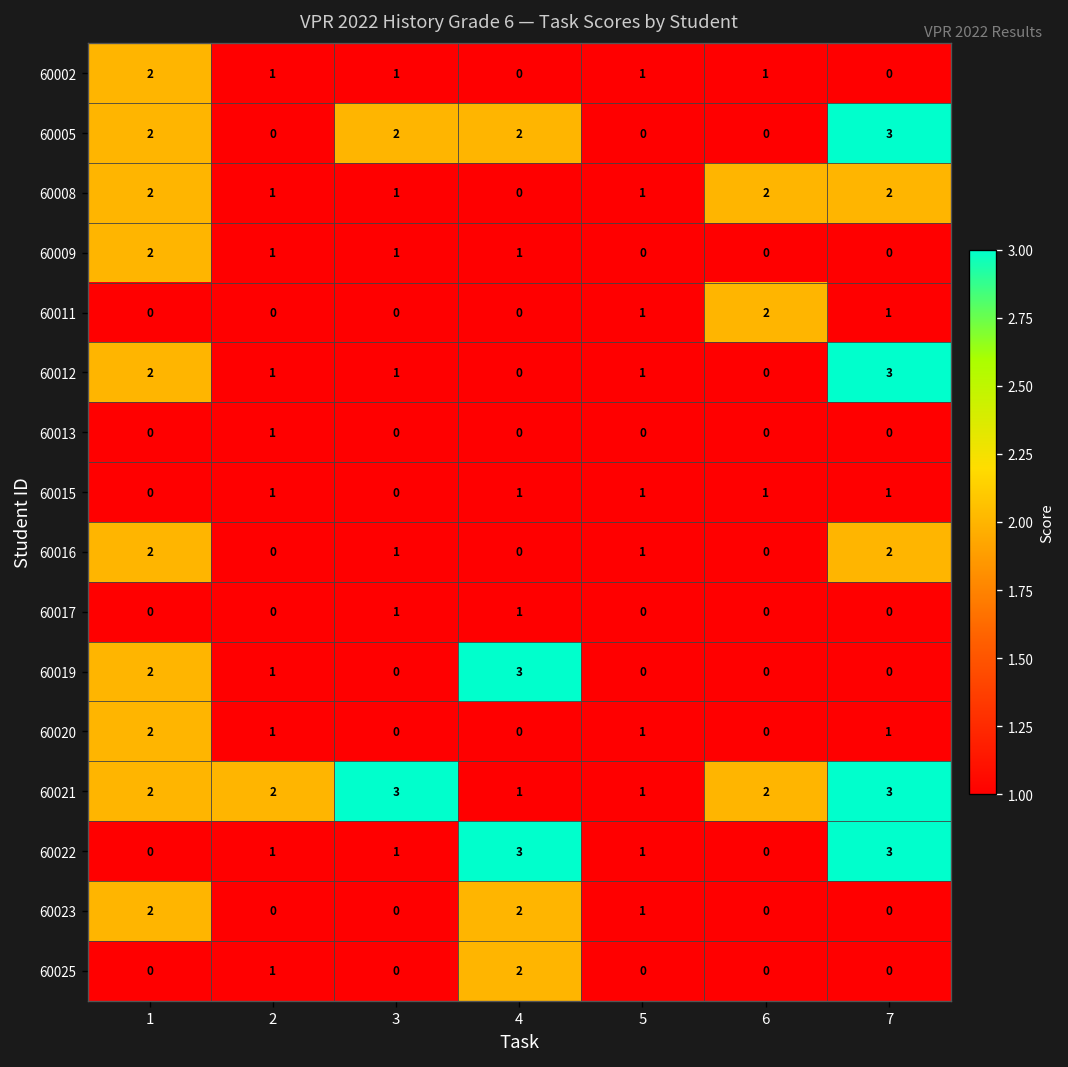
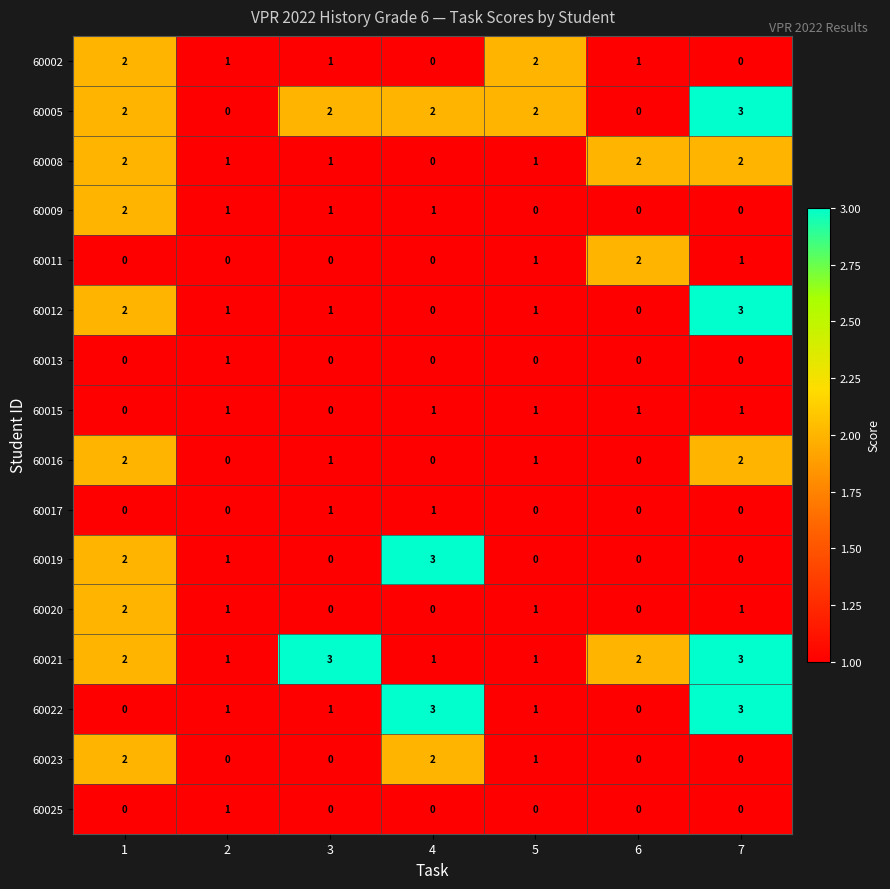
60002, 5: 1 -> 2
60005, 5: 0 -> 2
60021, 2: 2 -> 1
60025, 4: 2 -> 0
